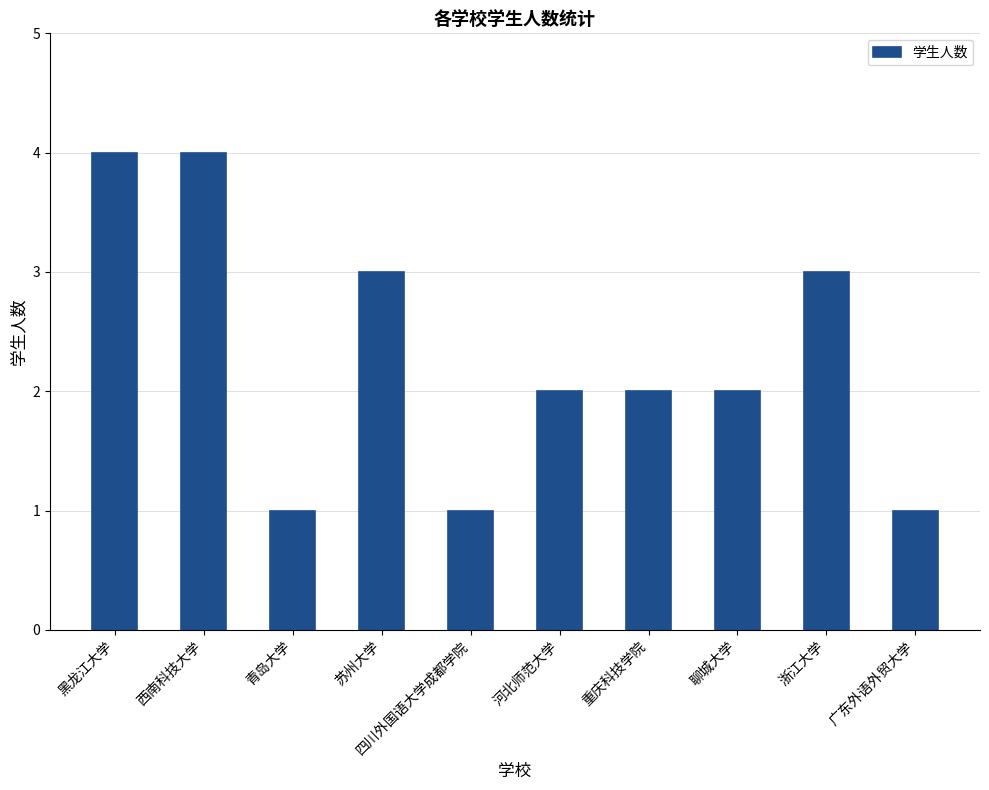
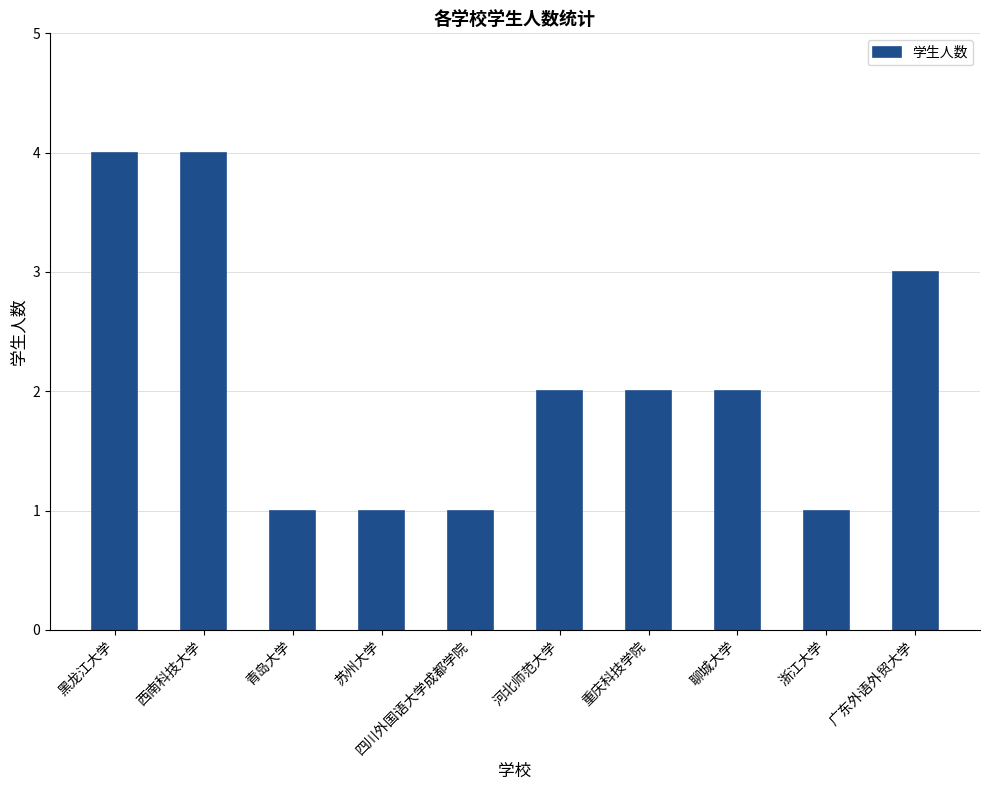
苏州大学: 3 -> 1
浙江大学: 3 -> 1
广东外语外贸大学: 1 -> 3
